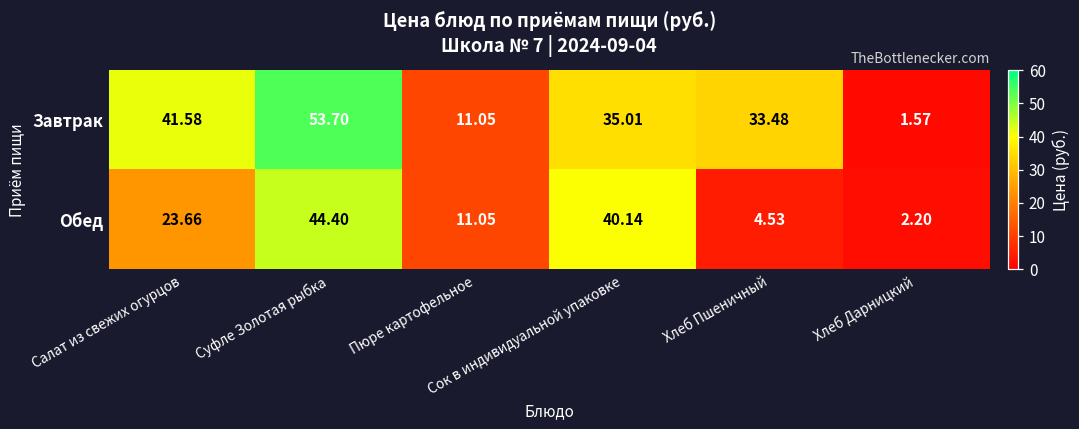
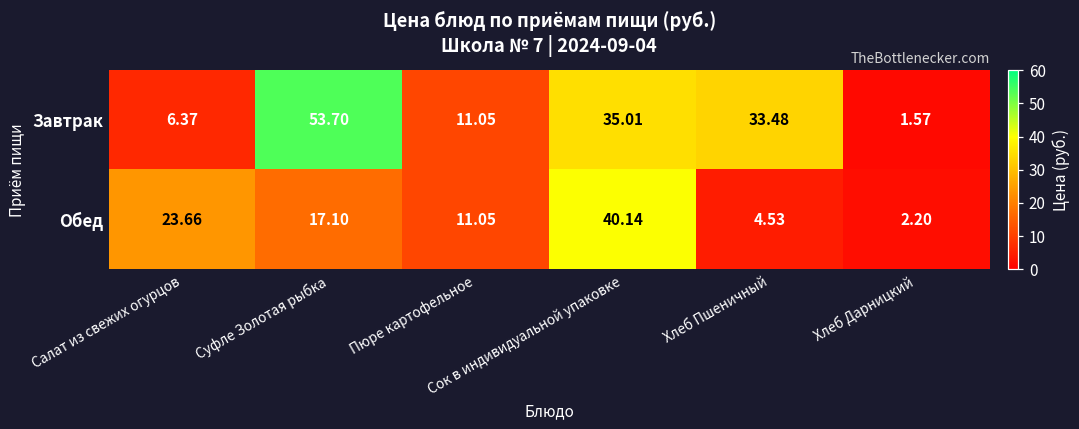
Завтрак, Салат из свежих огурцов: 41.58 -> 6.37
Обед, Суфле Золотая рыбка: 44.40 -> 17.10
